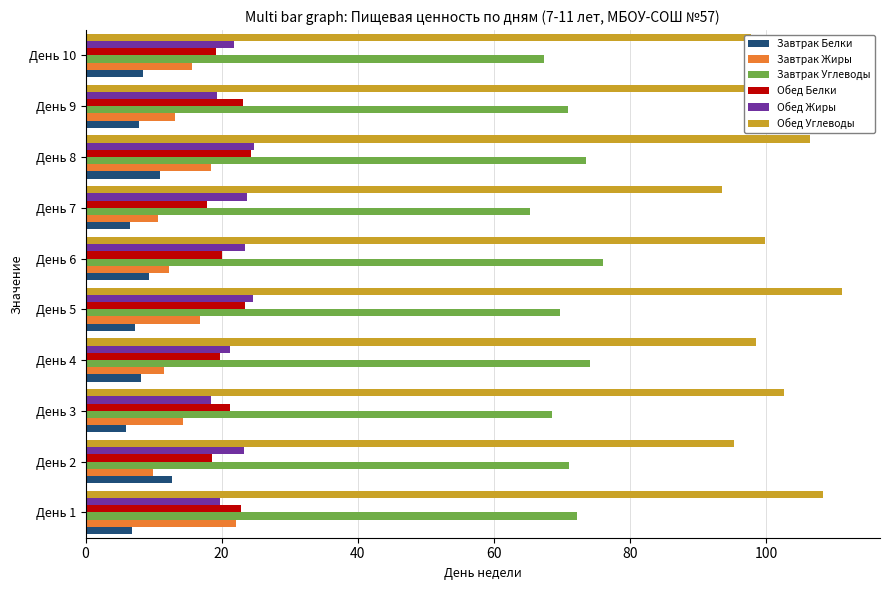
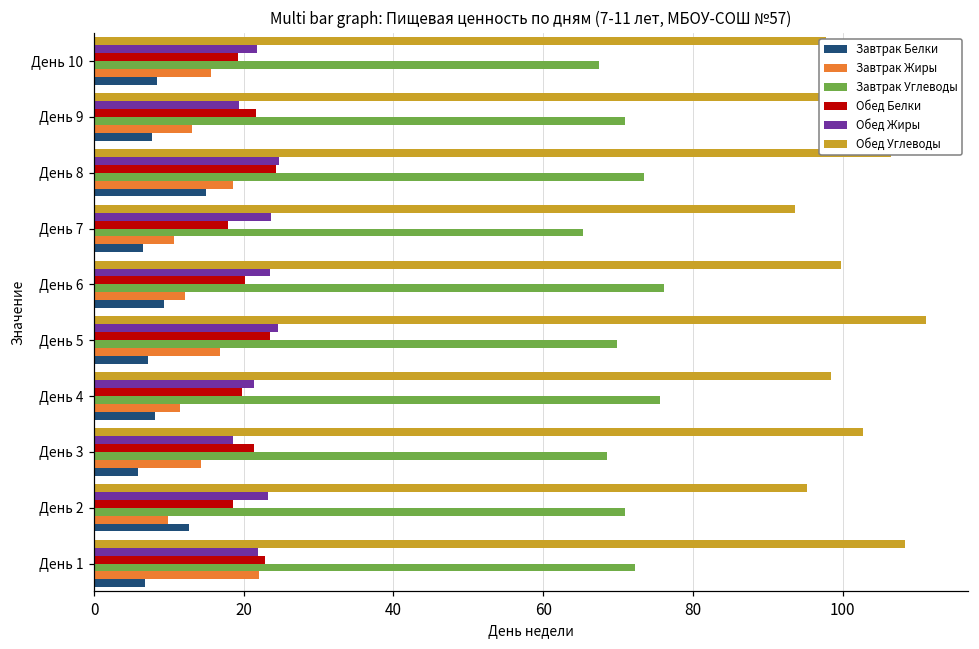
Обед Белки, День 9: 23 -> 22
Завтрак Белки, День 8: 11 -> 15
Завтрак Углеводы, День 4: 74 -> 76
Обед Жиры, День 1: 20 -> 22
